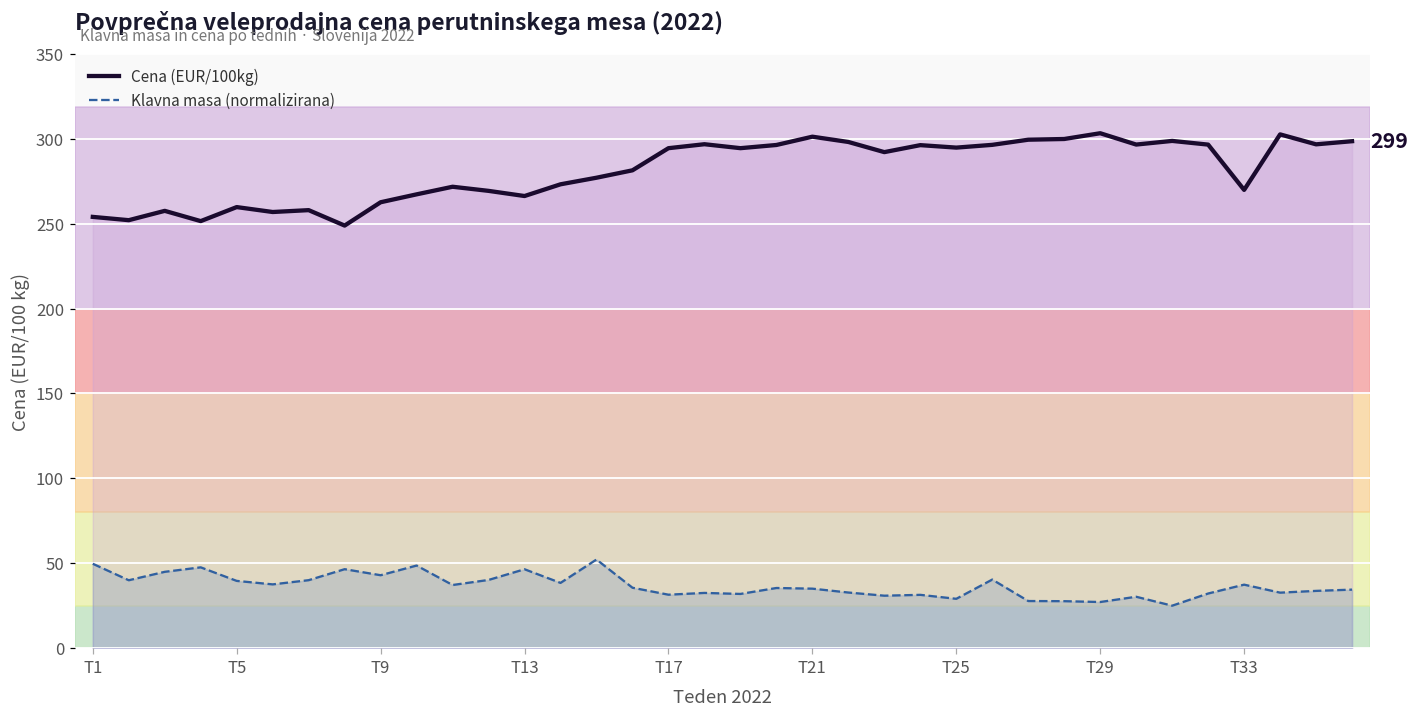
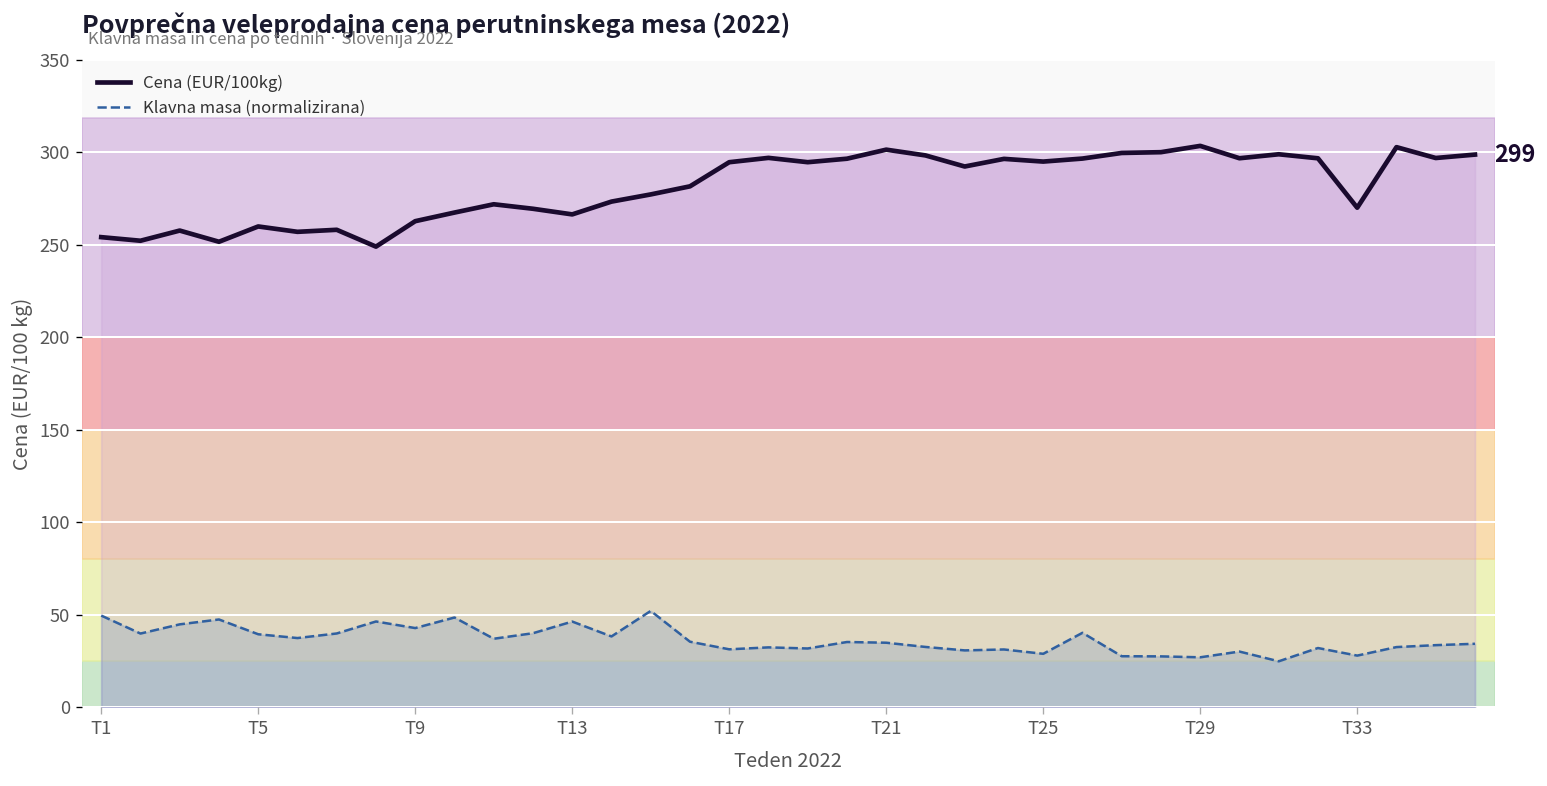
Klavna masa (normalizirana), T33: 37 -> 28
